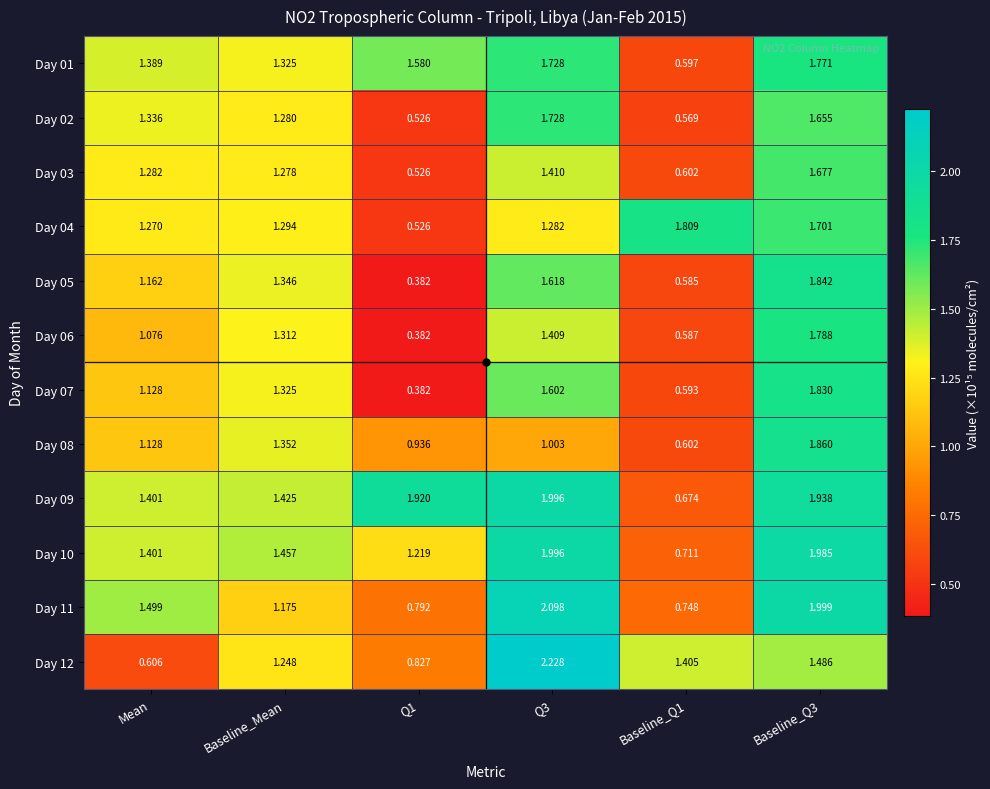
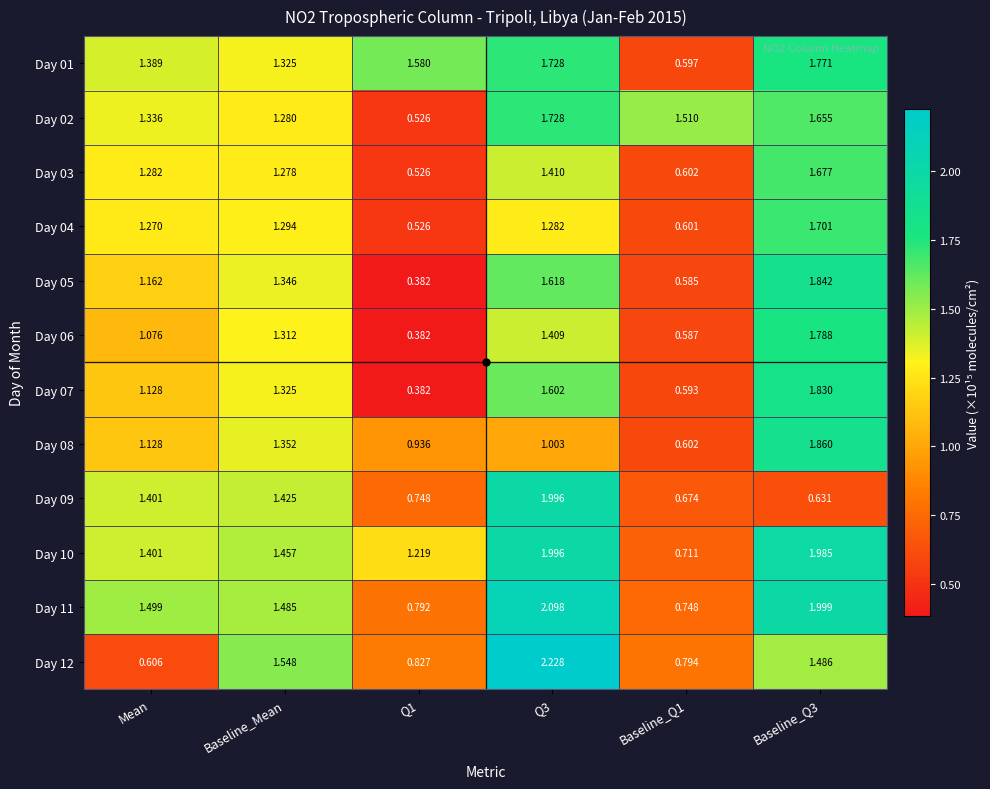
Day 02, Baseline_Q1: 0.569 -> 1.510
Day 04, Baseline_Q1: 1.809 -> 0.601
Day 09, Q1: 1.920 -> 0.748
Day 09, Baseline_Q3: 1.938 -> 0.631
Day 11, Baseline_Mean: 1.175 -> 1.485
Day 12, Baseline_Mean: 1.248 -> 1.548
Day 12, Baseline_Q1: 1.405 -> 0.794
